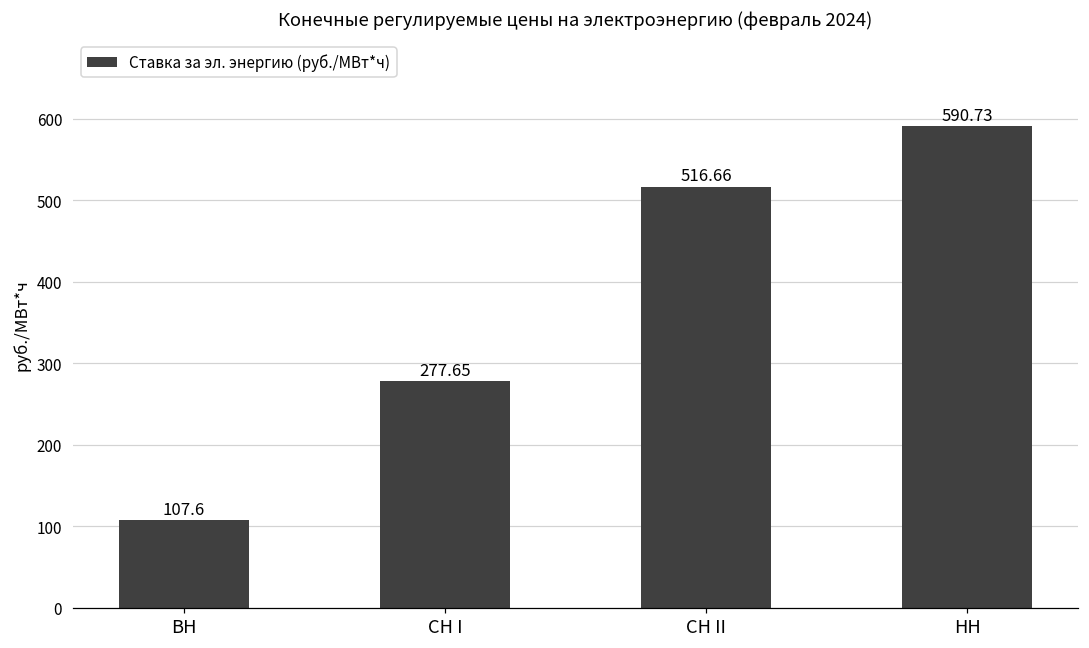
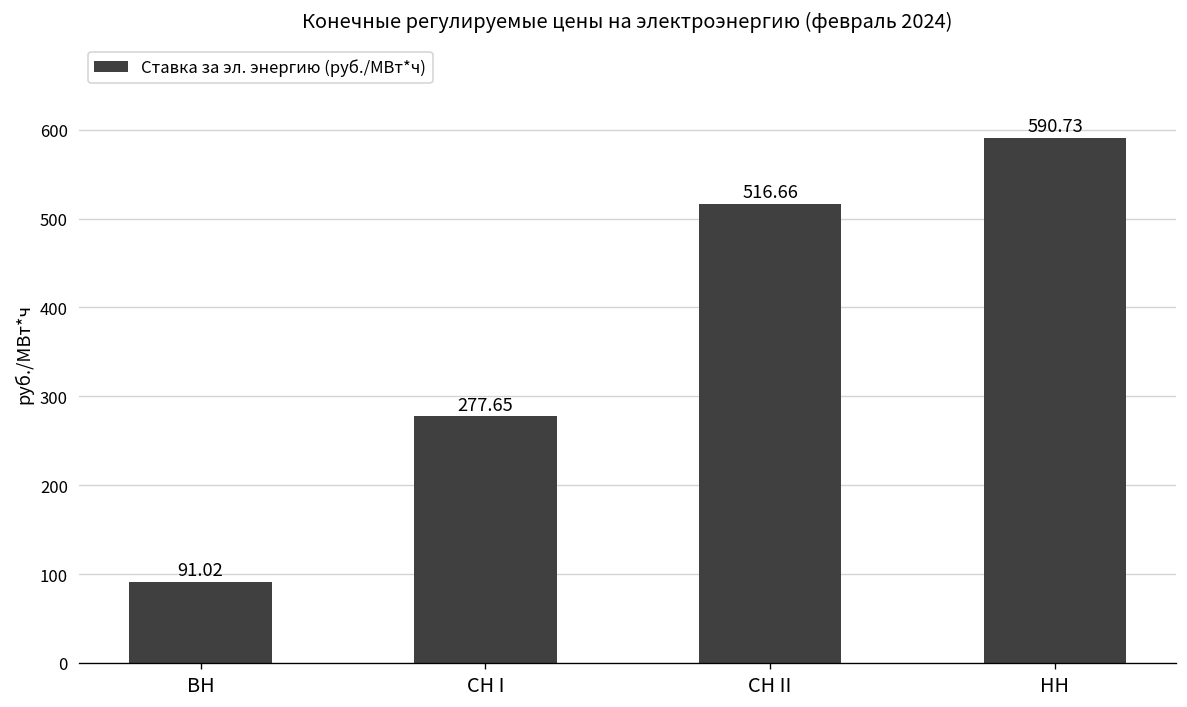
ВН: 107.6 -> 91.02
